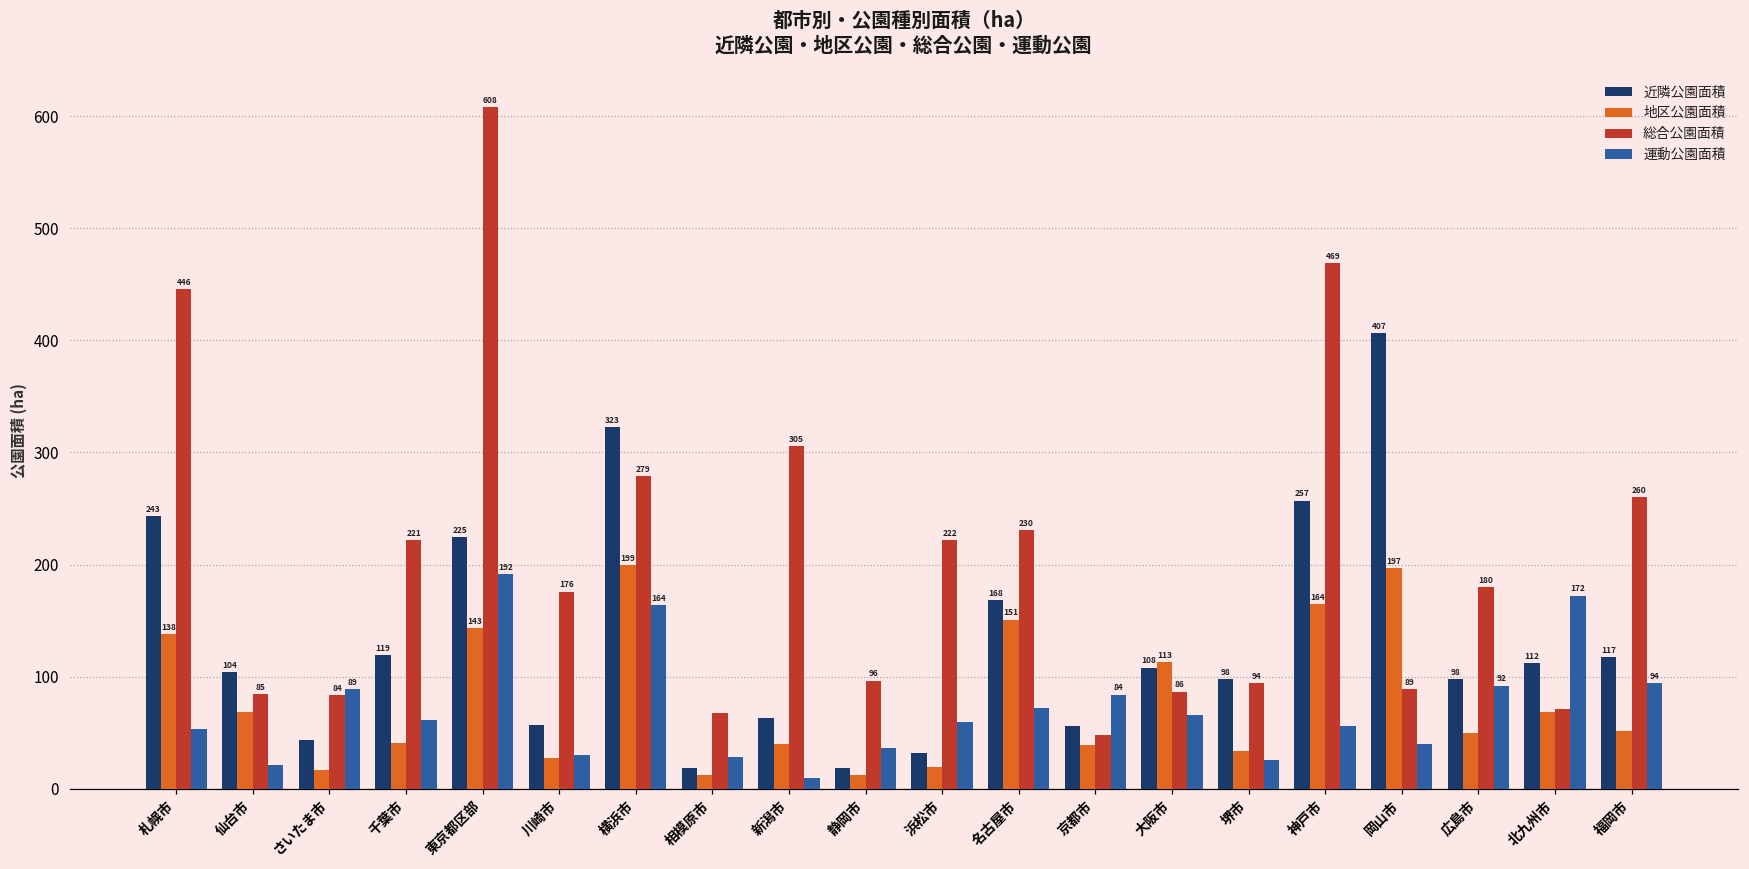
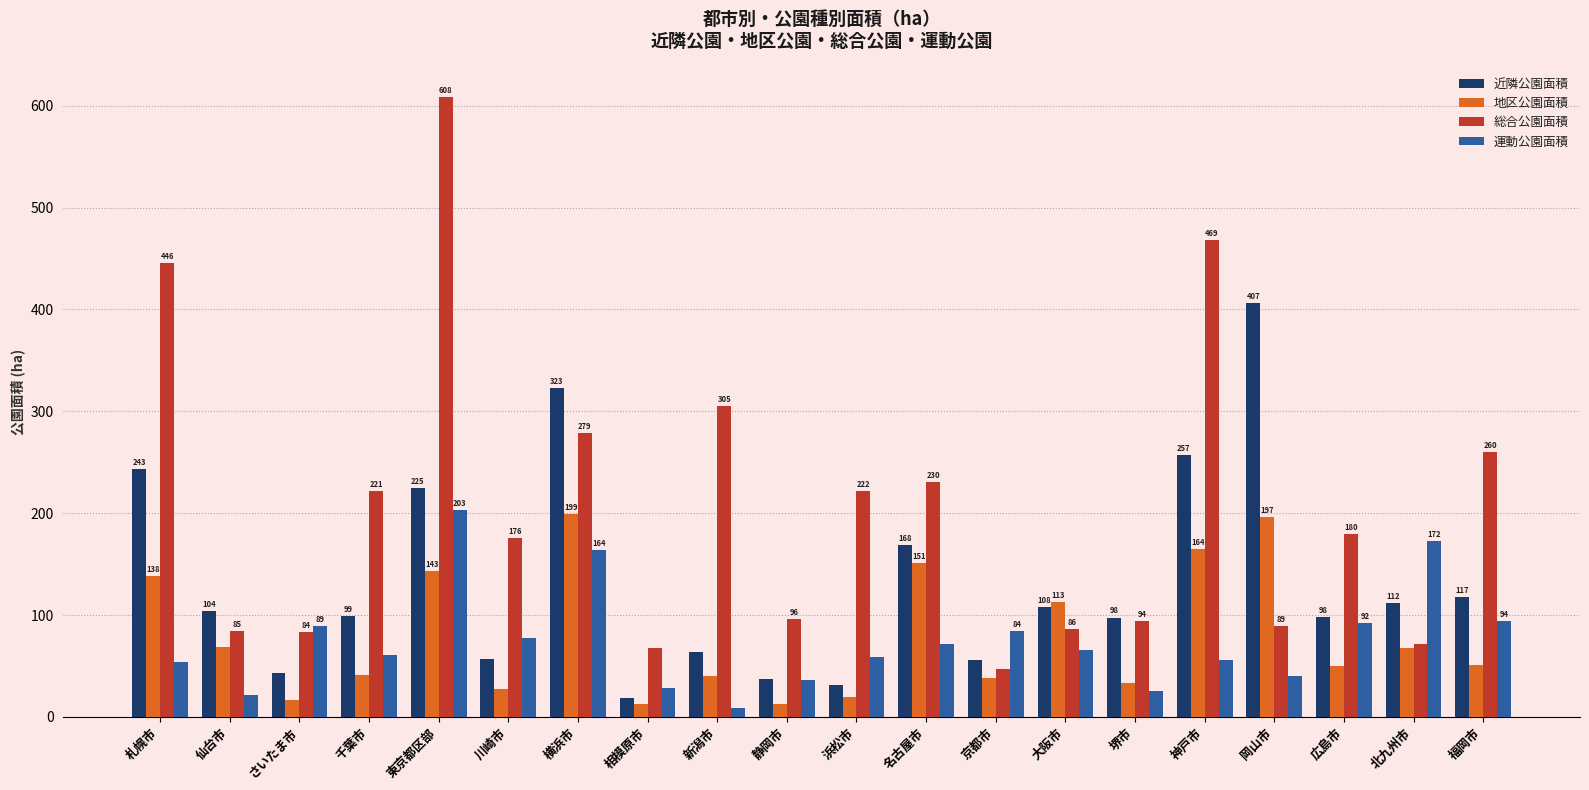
近隣公園面積, 千葉市: 119 -> 99
運動公園面積, 東京都区部: 192 -> 203
運動公園面積, 川崎市: 30 -> 77
近隣公園面積, 静岡市: 18 -> 37
